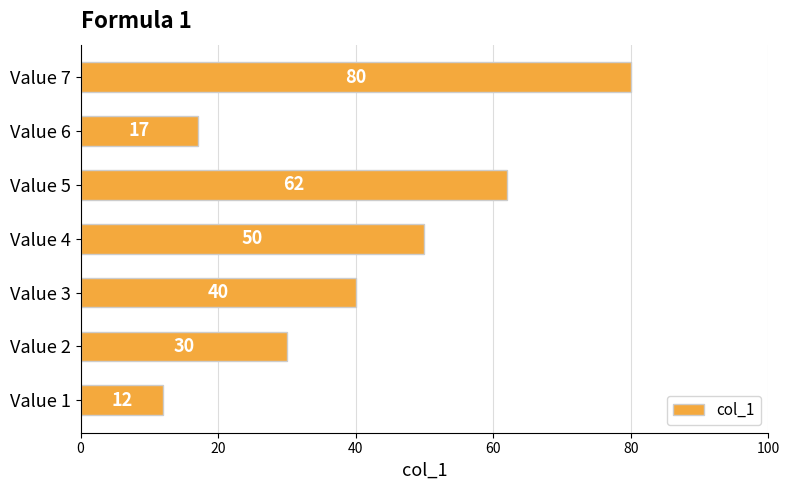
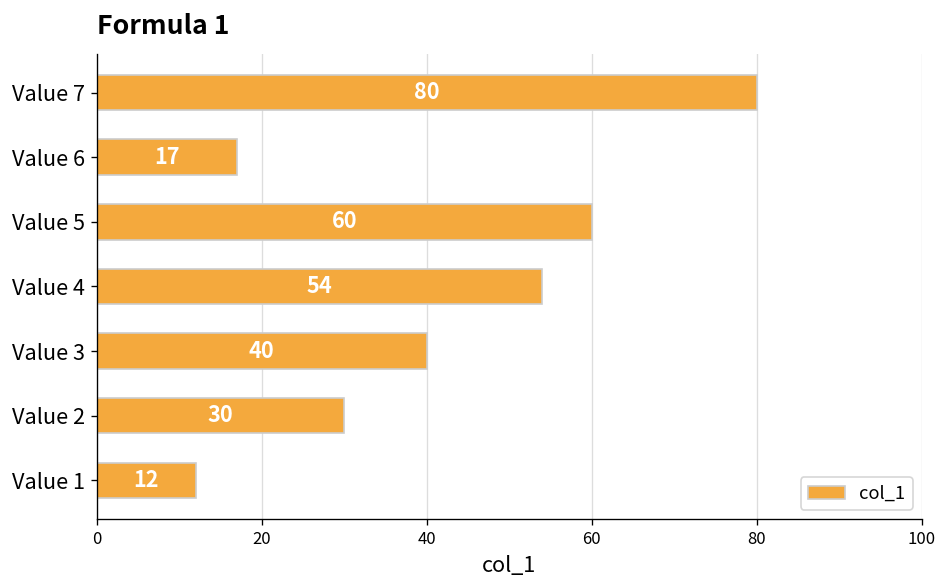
Value 5: 62 -> 60
Value 4: 50 -> 54
